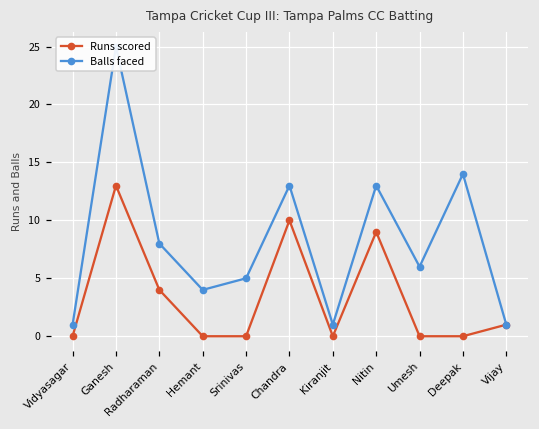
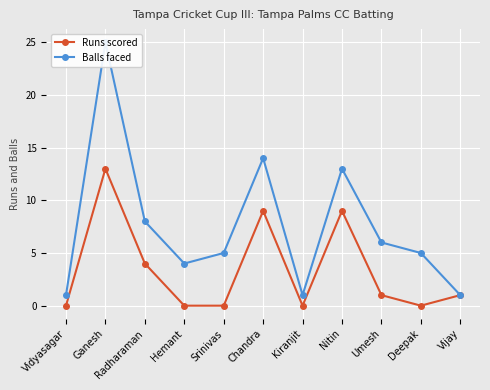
Runs scored, Chandra: 10 -> 9
Balls faced, Chandra: 13 -> 14
Runs scored, Umesh: 0 -> 1
Balls faced, Deepak: 14 -> 5
